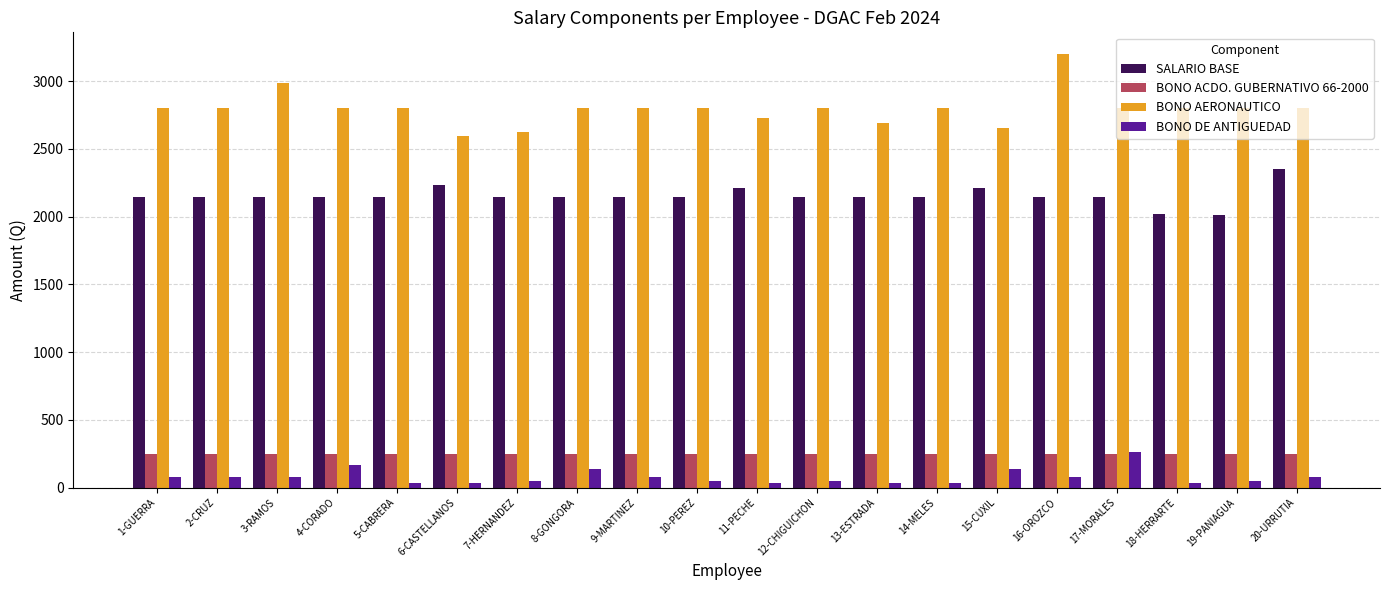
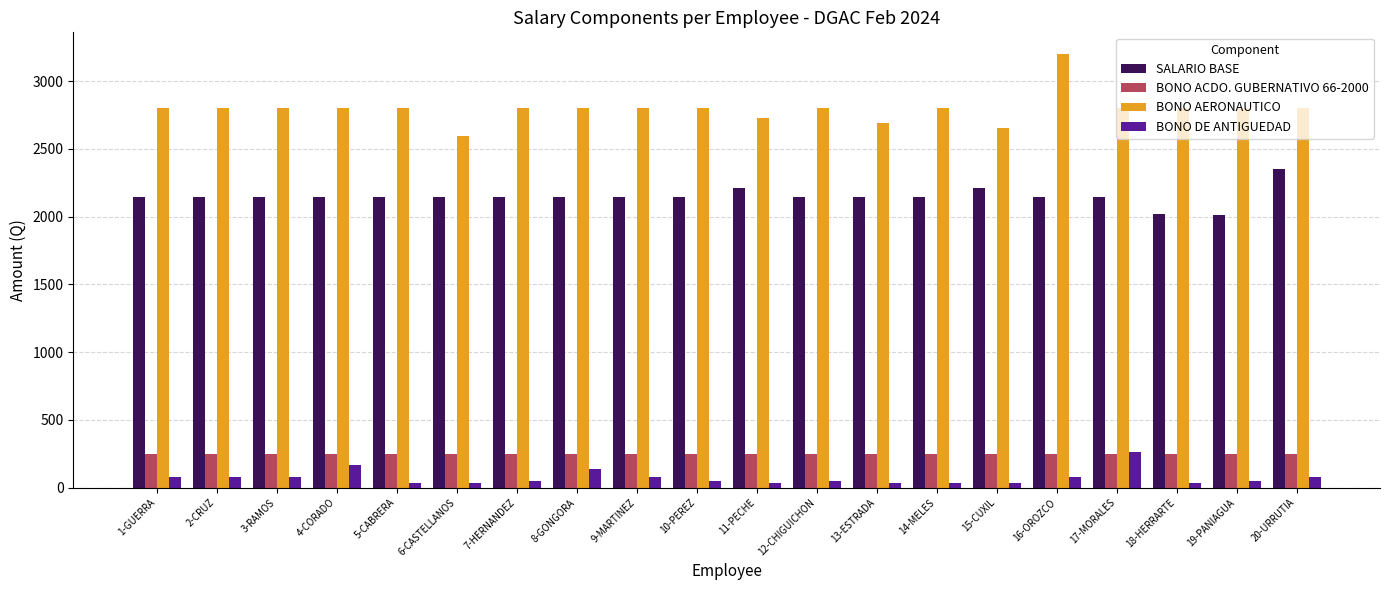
BONO AERONAUTICO, 3-RAMOS: 2990 -> 2800
SALARIO BASE, 6-CASTELLANOS: 2230 -> 2140
BONO AERONAUTICO, 7-HERNANDEZ: 2630 -> 2800
BONO DE ANTIGUEDAD, 15-CUXIL: 140 -> 40
